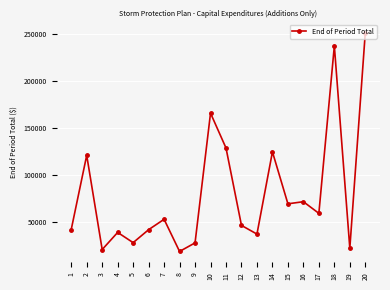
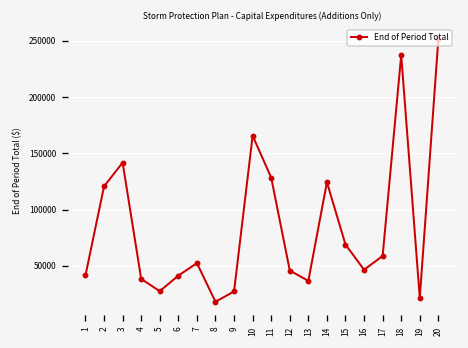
3: 20000 -> 140000
16: 70000 -> 50000
